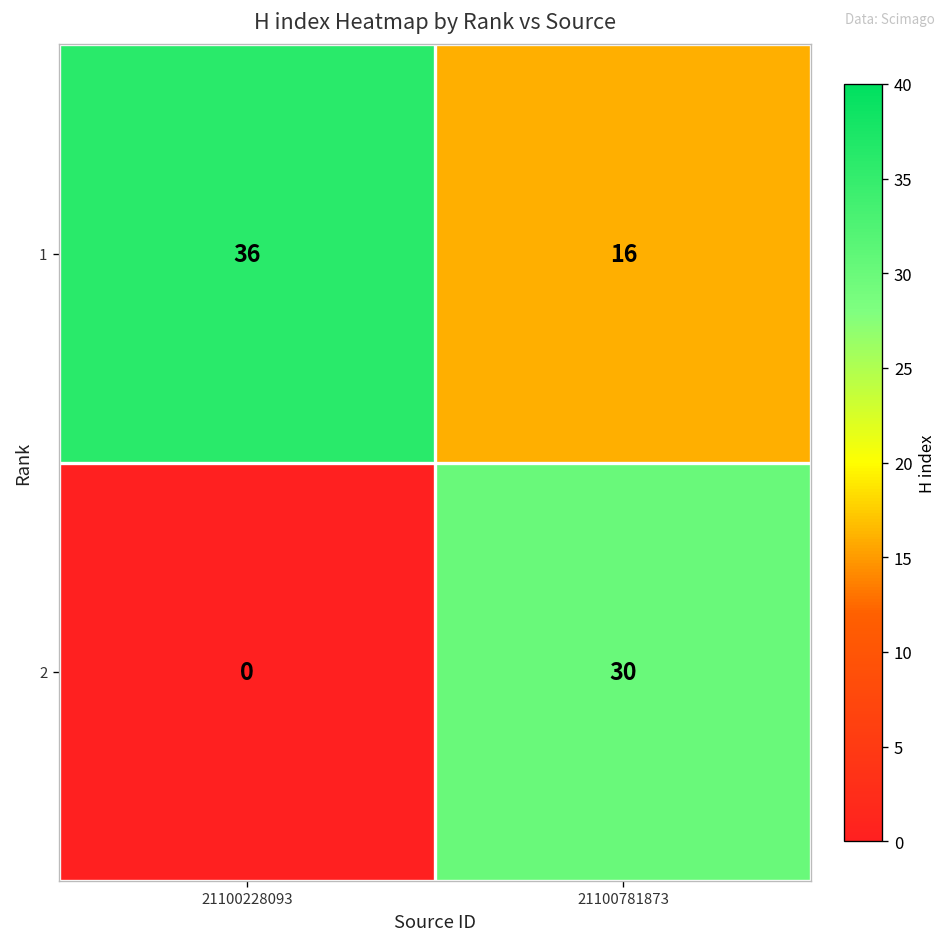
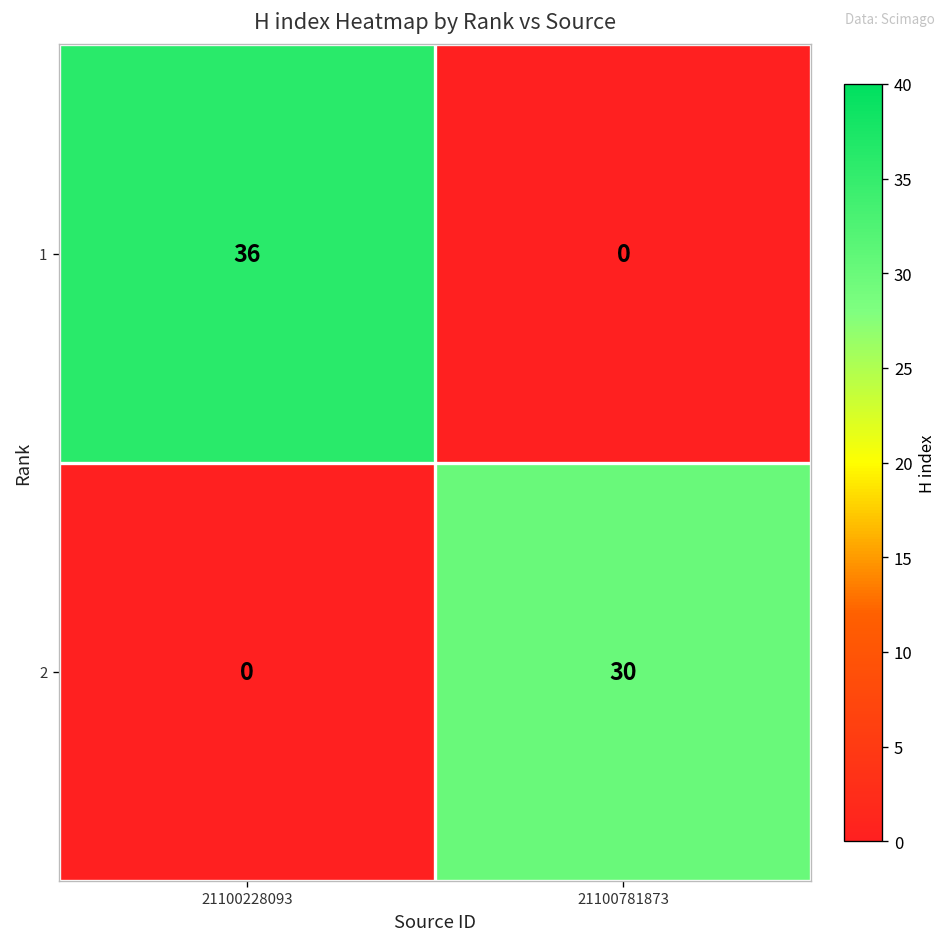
1, 21100781873: 16 -> 0
